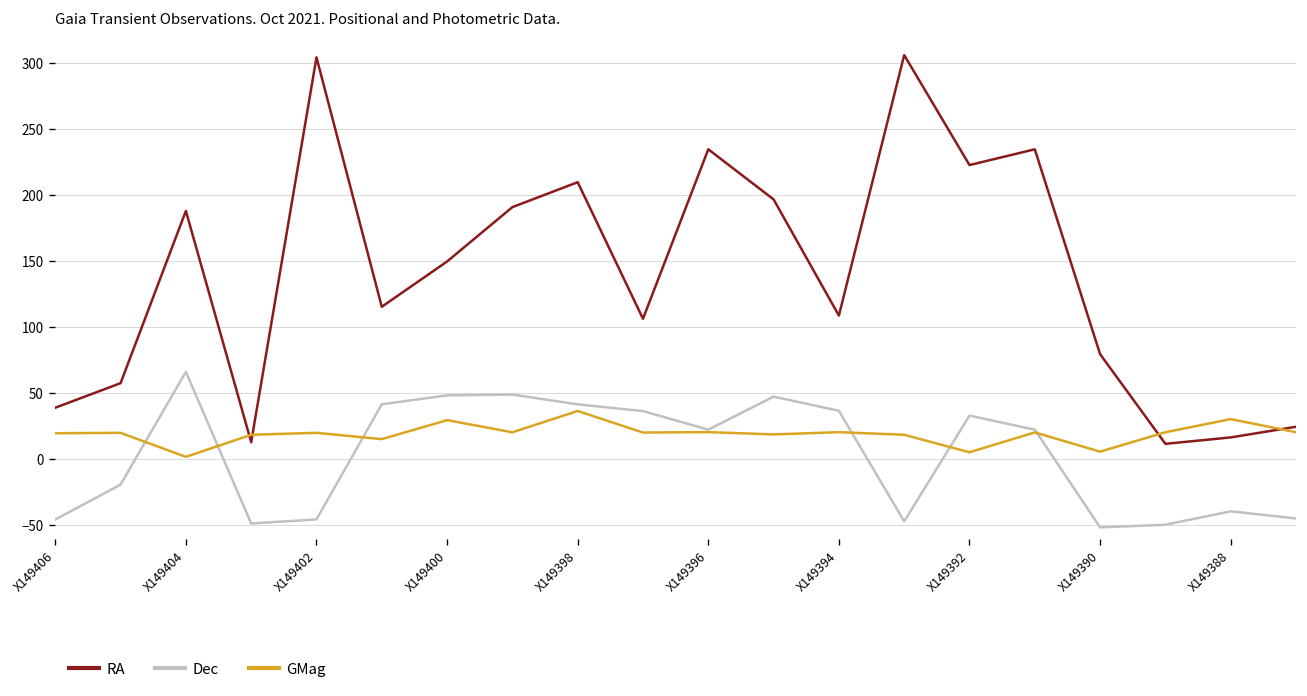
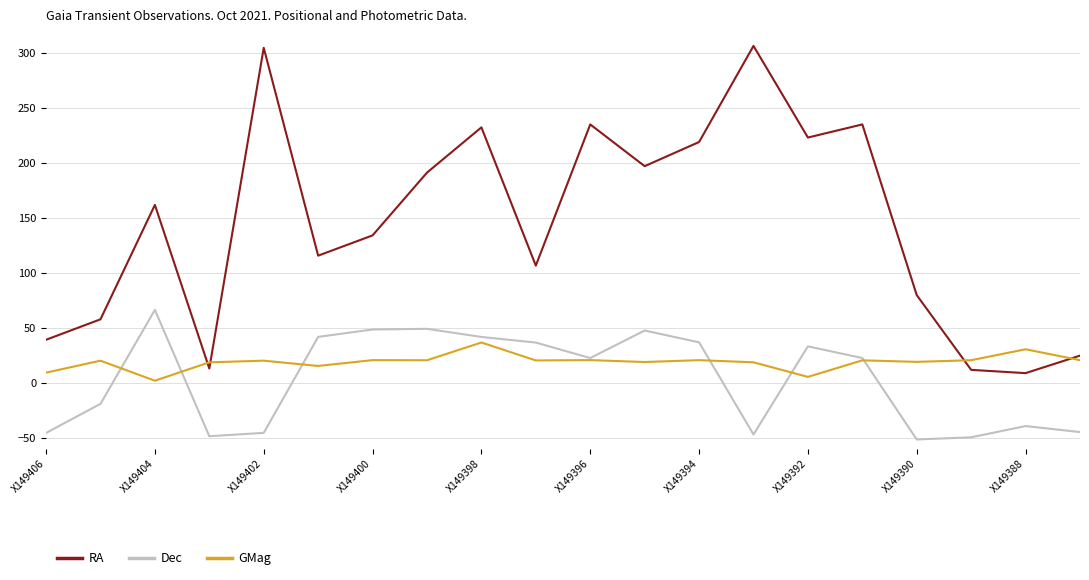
GMag, X149406: 20 -> 9
RA, X149404: 188 -> 162
RA, X149400: 150 -> 134
GMag, X149400: 30 -> 21
RA, X149398: 210 -> 232
RA, X149394: 109 -> 219
GMag, X149390: 6 -> 19
RA, X149388: 17 -> 9
